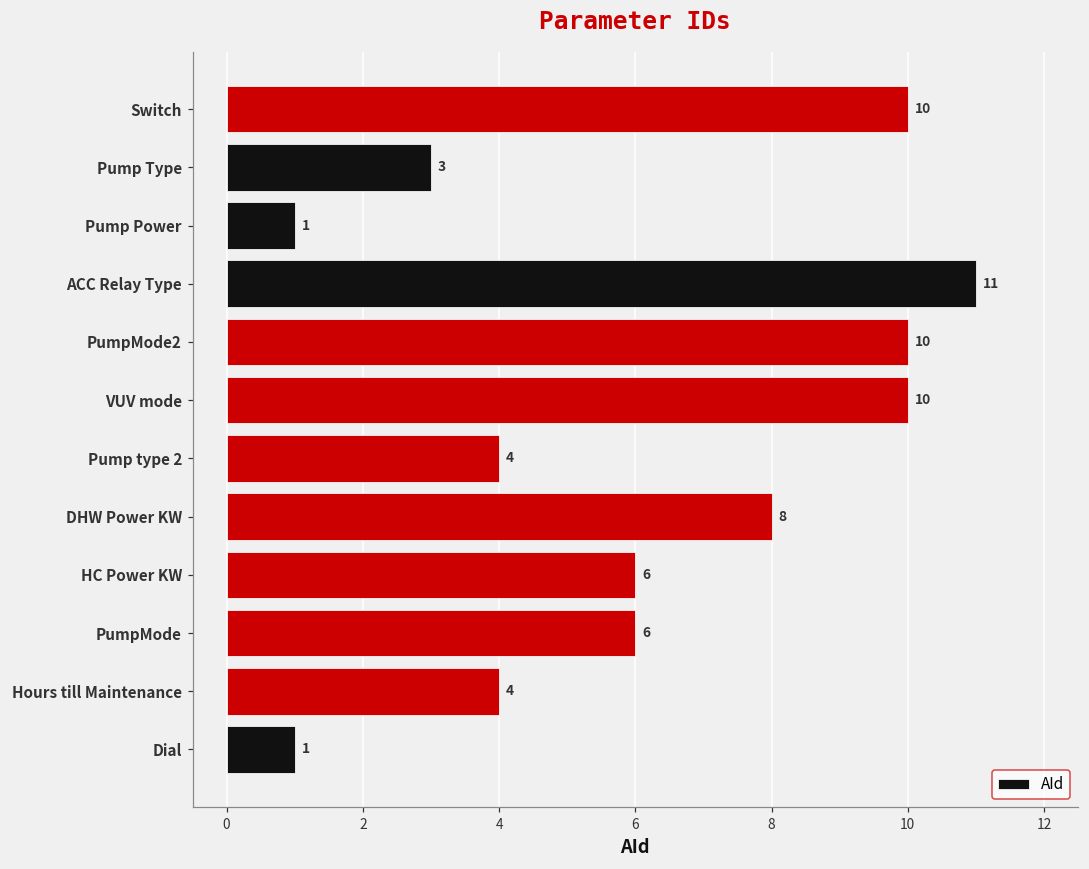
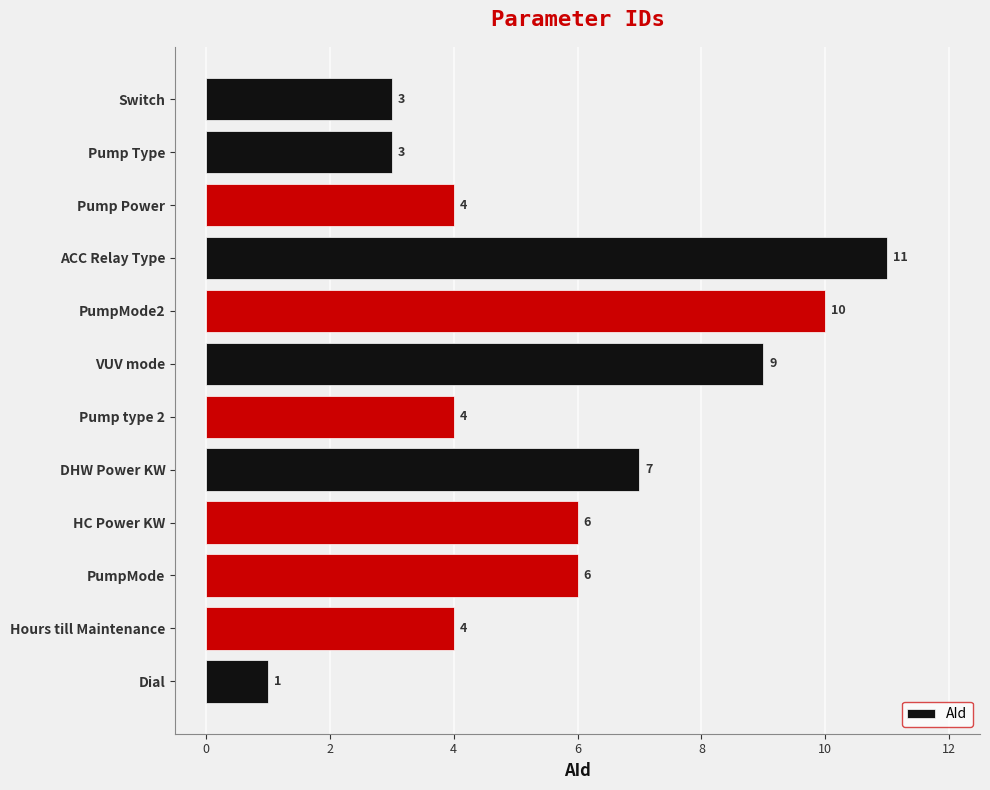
Switch: 10 -> 3
Pump Power: 1 -> 4
VUV mode: 10 -> 9
DHW Power KW: 8 -> 7
